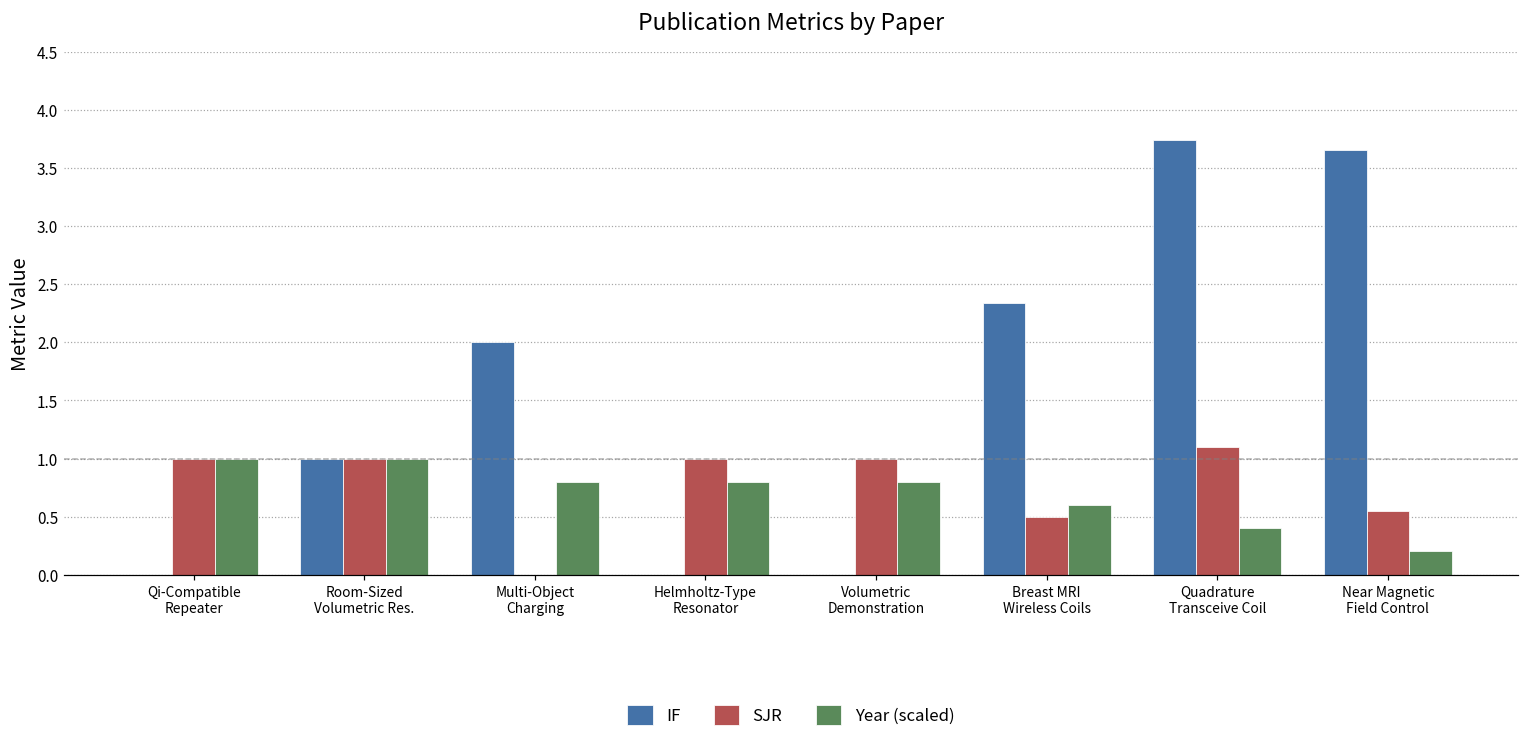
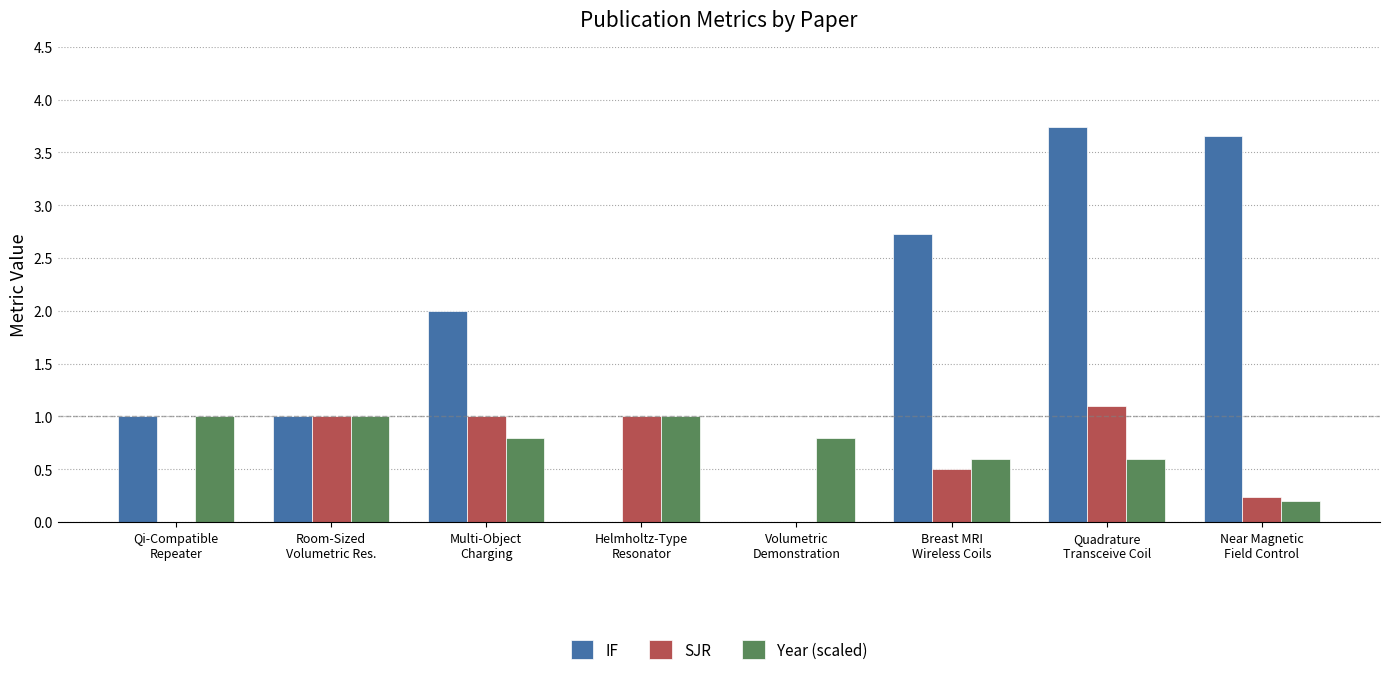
IF, Qi-Compatible Repeater: 0 -> 1
SJR, Qi-Compatible Repeater: 1 -> 0
SJR, Multi-Object Charging: 0 -> 1
Year (scaled), Helmholtz-Type Resonator: 0.80 -> 1.00
SJR, Volumetric Demonstration: 1 -> 0
IF, Breast MRI Wireless Coils: 2.34 -> 2.73
Year (scaled), Quadrature Transceive Coil: 0.40 -> 0.60
SJR, Near Magnetic Field Control: 0.55 -> 0.24
